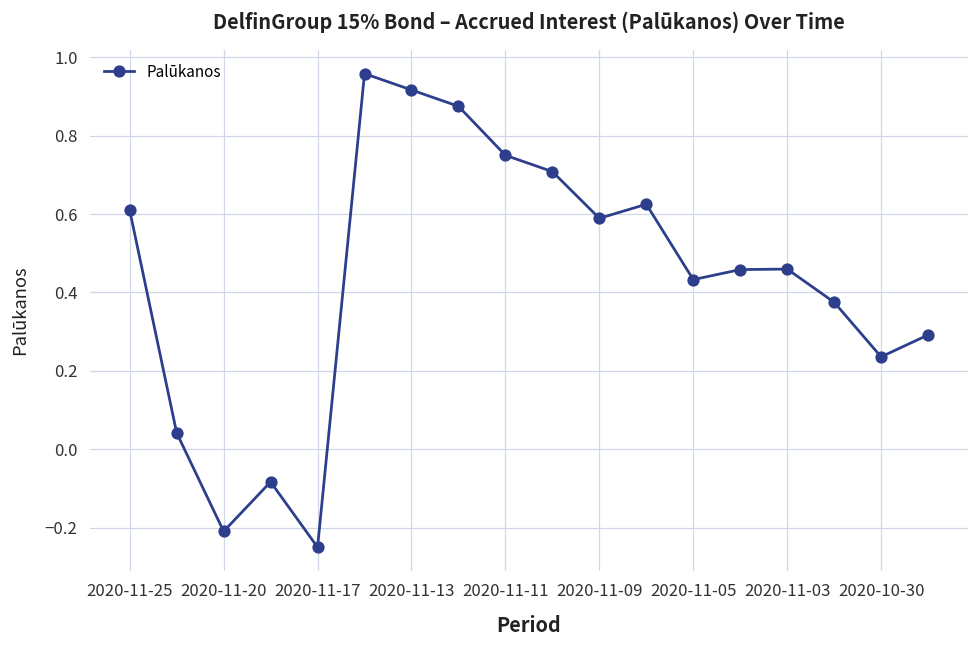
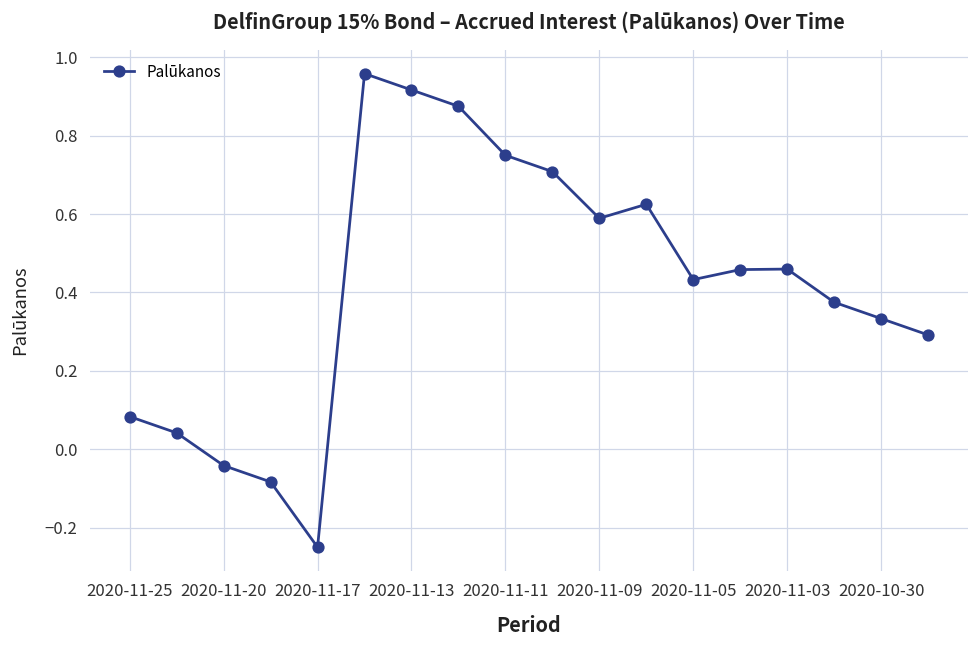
2020-11-25: 0.61 -> 0.08
2020-11-20: -0.21 -> -0.04
2020-10-30: 0.24 -> 0.33
